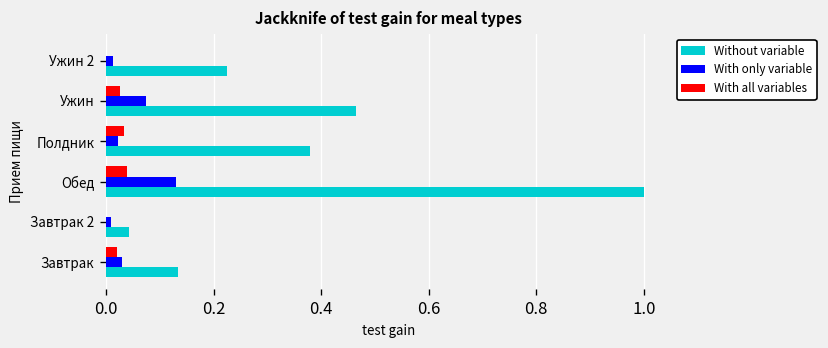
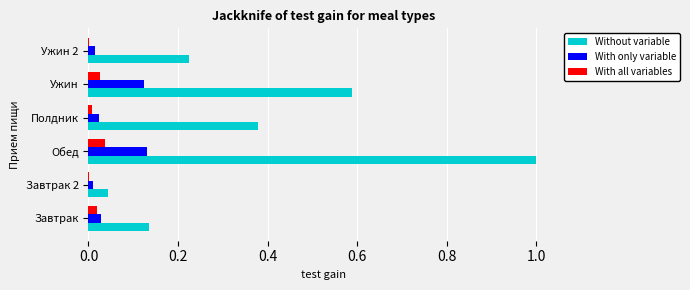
With only variable, Ужин: 0.07 -> 0.12
Without variable, Ужин: 0.46 -> 0.59
With all variables, Полдник: 0.03 -> 0.01
